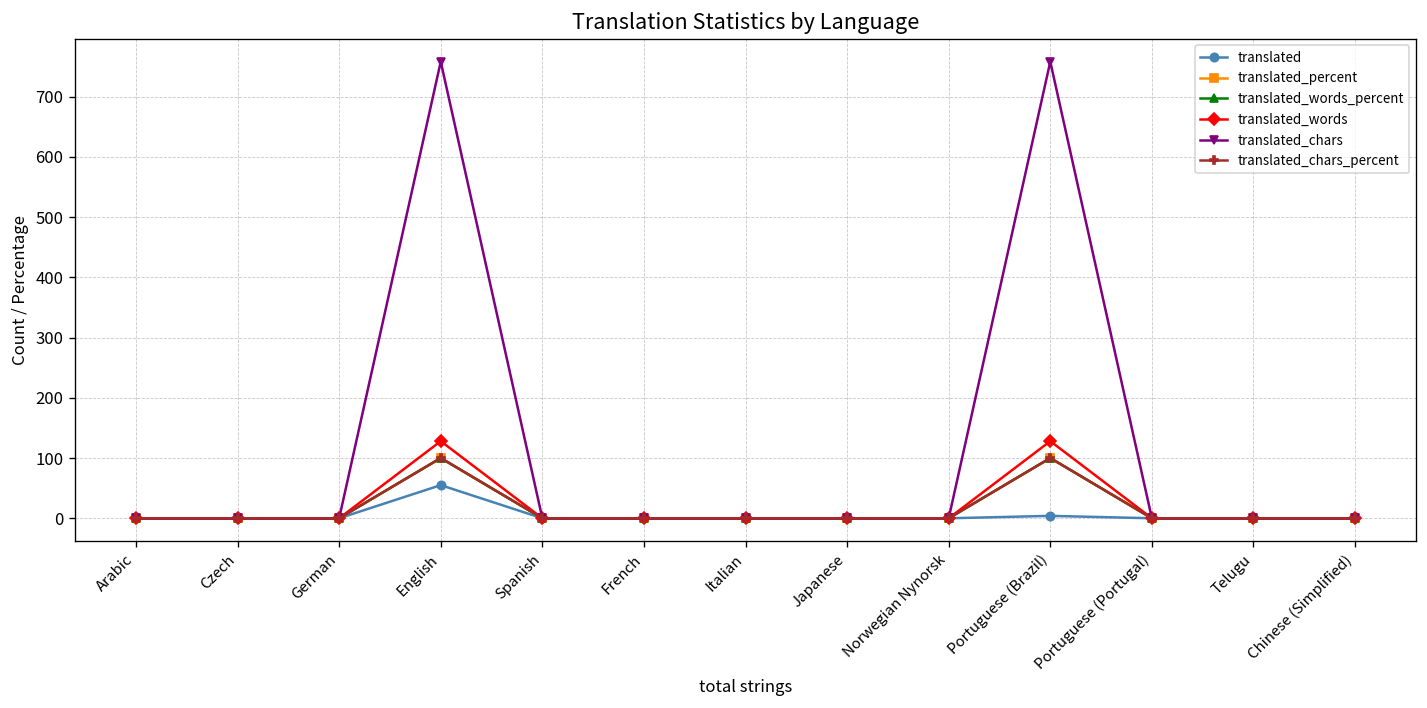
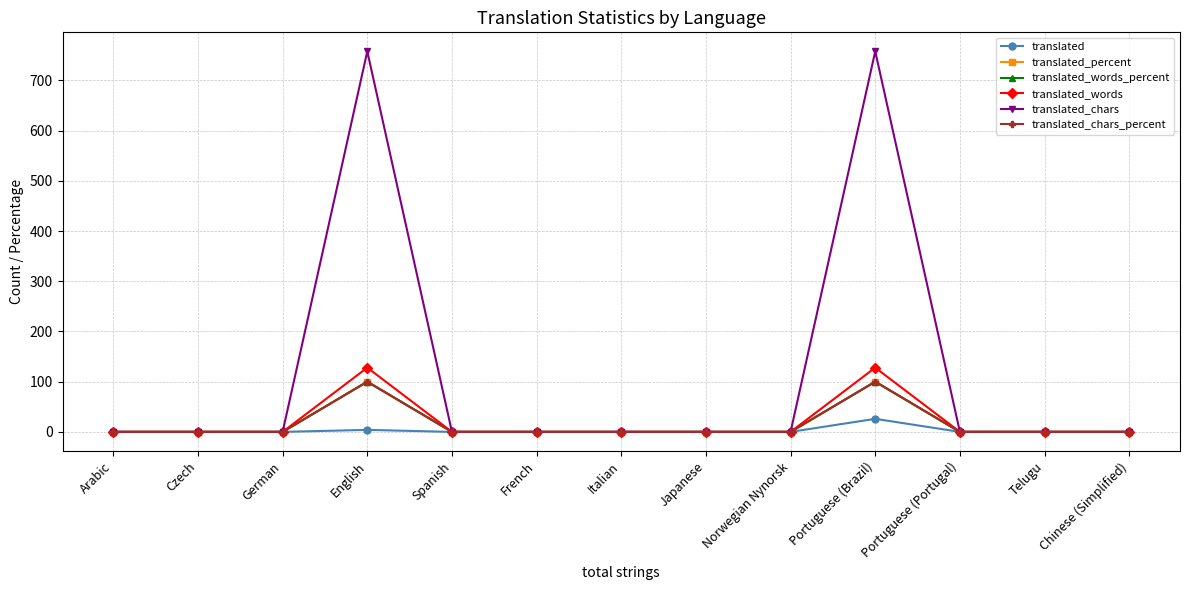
translated, English: 60 -> 0
translated, Portuguese (Brazil): 0 -> 30
